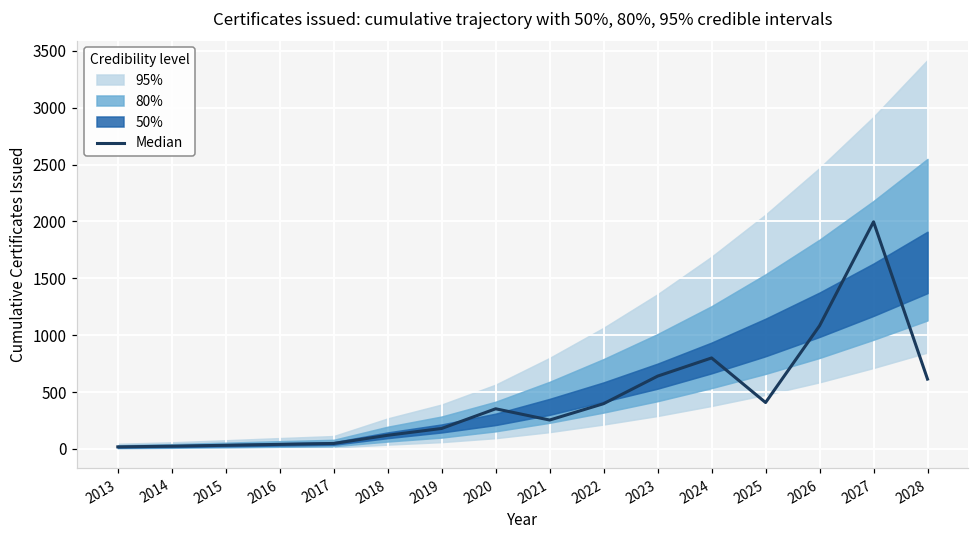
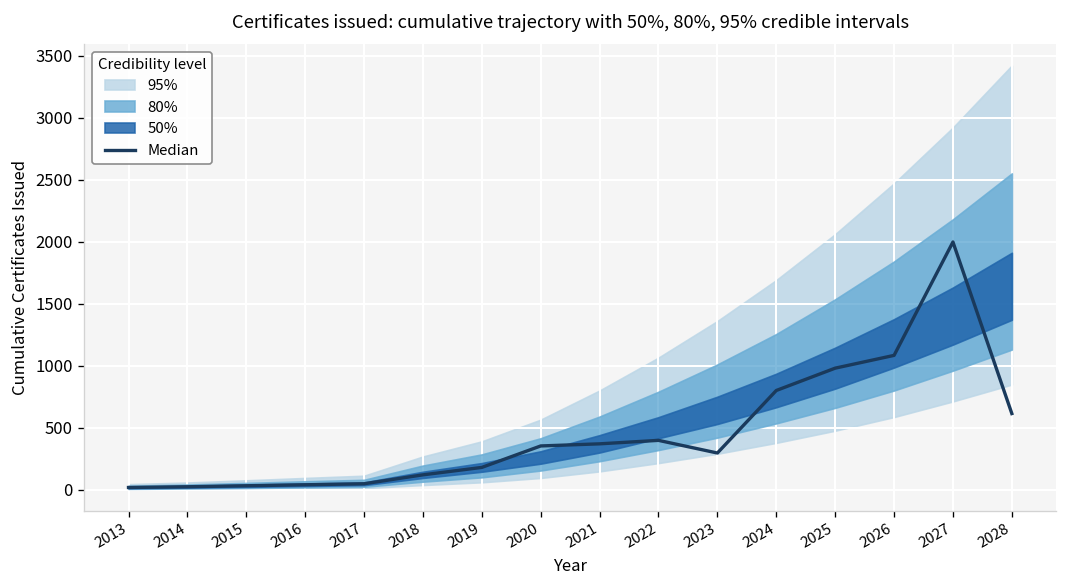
Median, 2021: 250 -> 370
Median, 2023: 640 -> 300
Median, 2025: 410 -> 980
